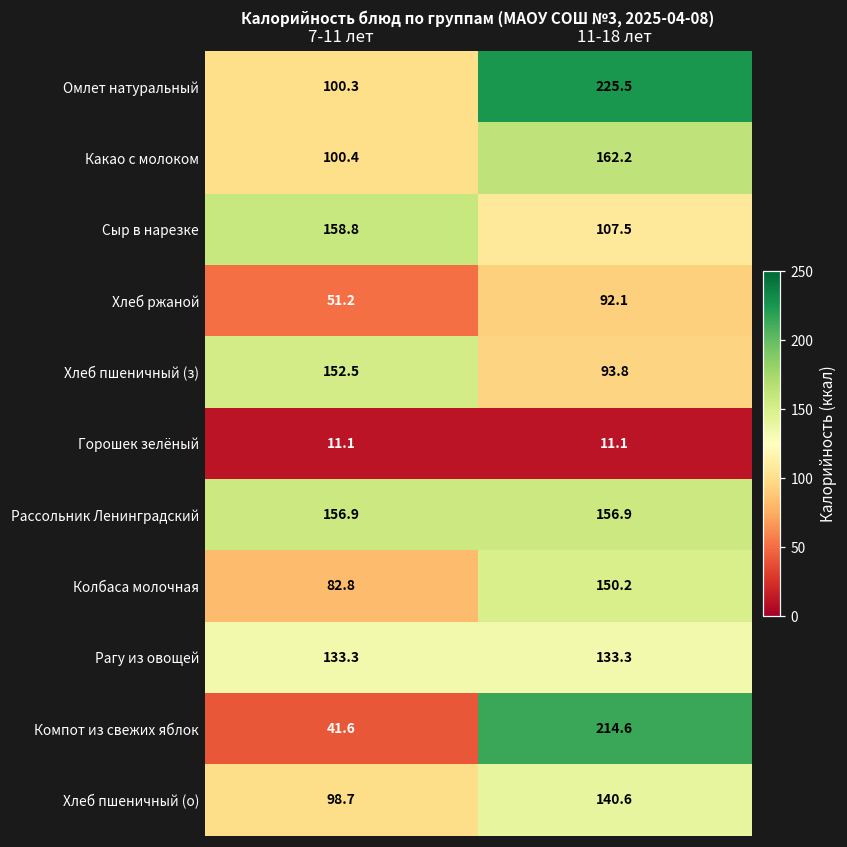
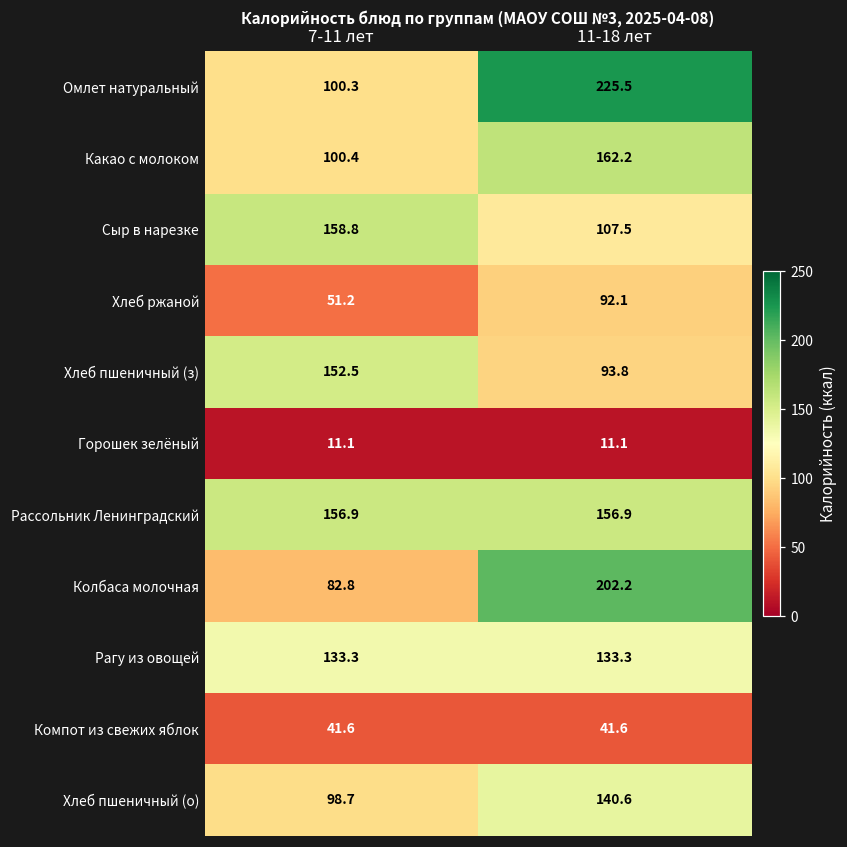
Колбаса молочная, 11-18 лет: 150.2 -> 202.2
Компот из свежих яблок, 11-18 лет: 214.6 -> 41.6
